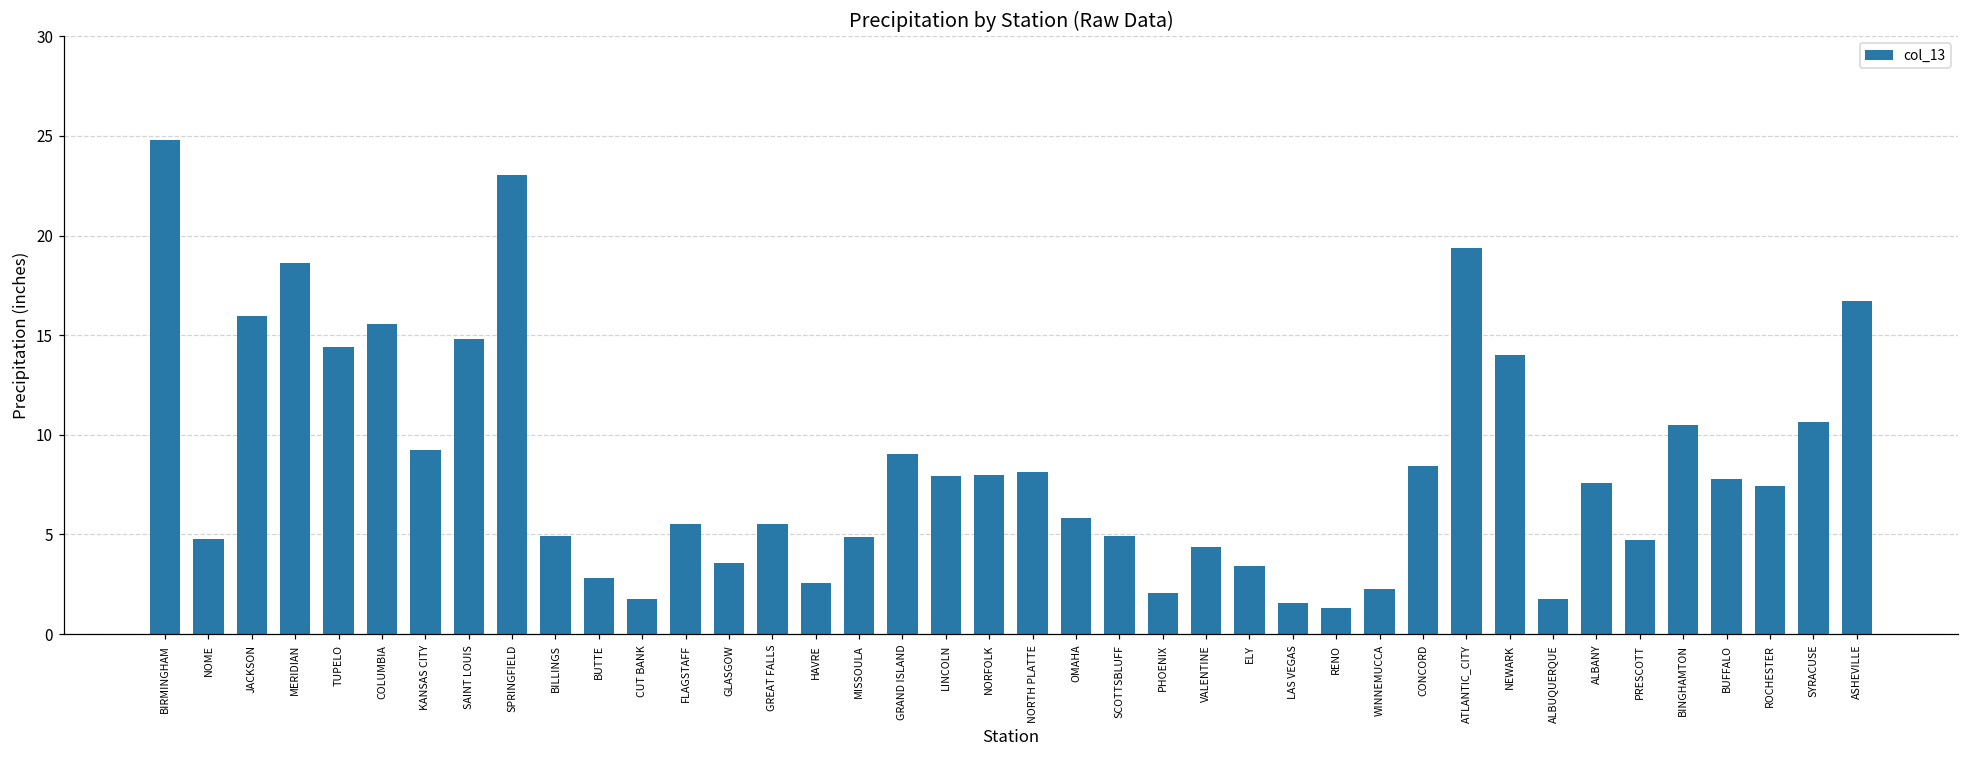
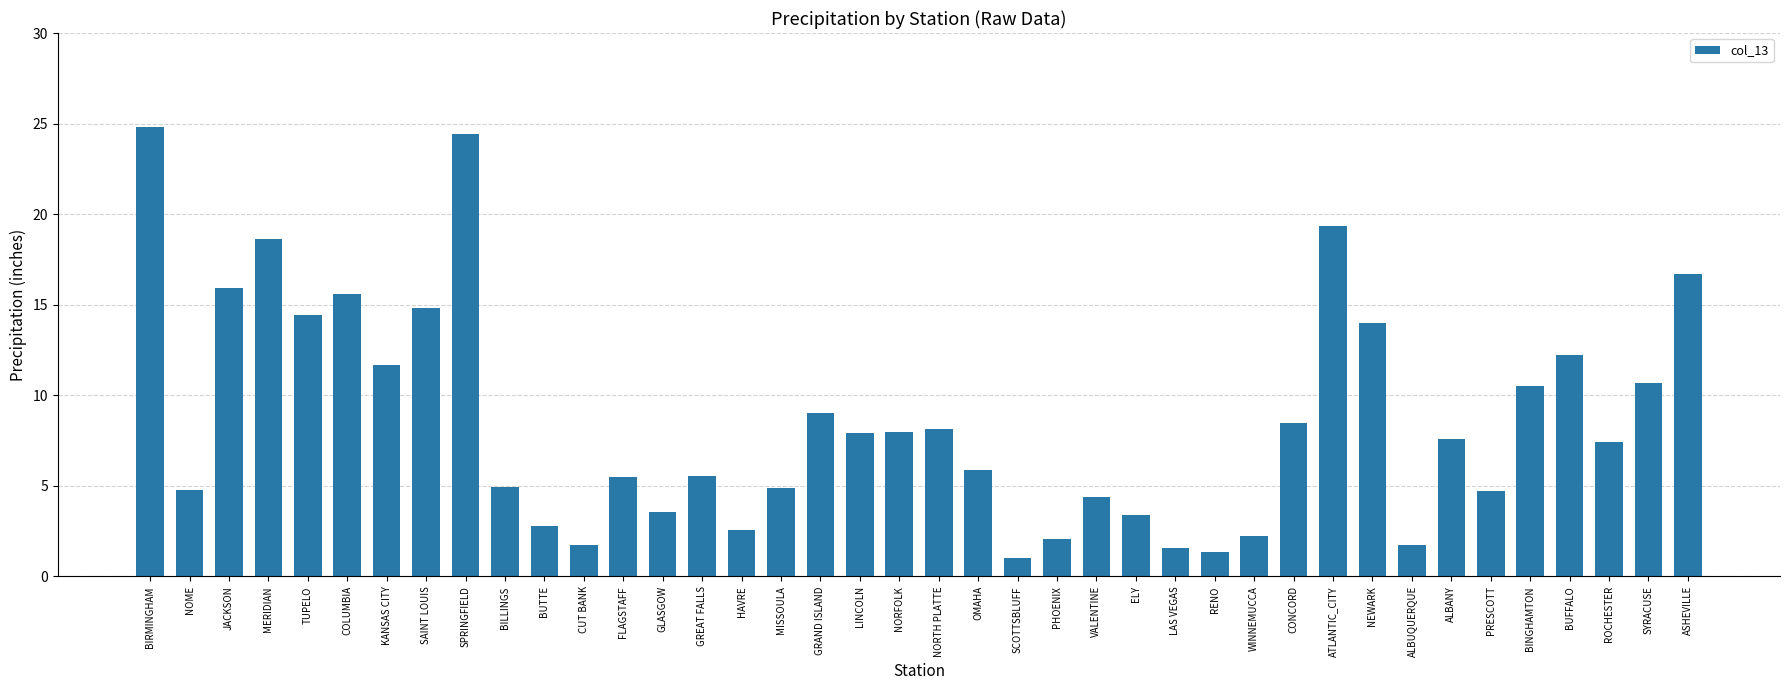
KANSAS CITY: 9.2 -> 11.7
SPRINGFIELD: 23.0 -> 24.5
SCOTTSBLUFF: 4.9 -> 1.0
BUFFALO: 7.8 -> 12.2
